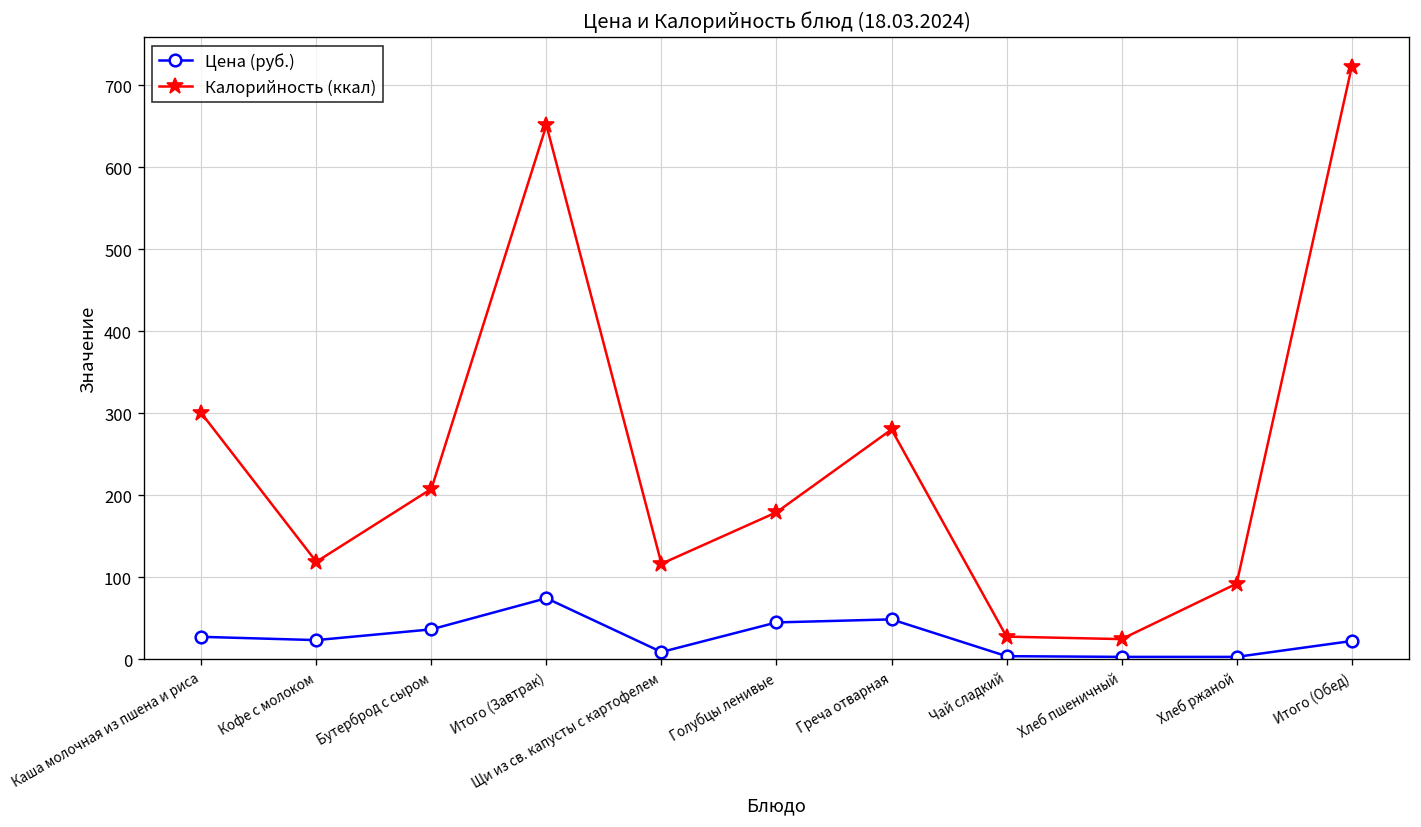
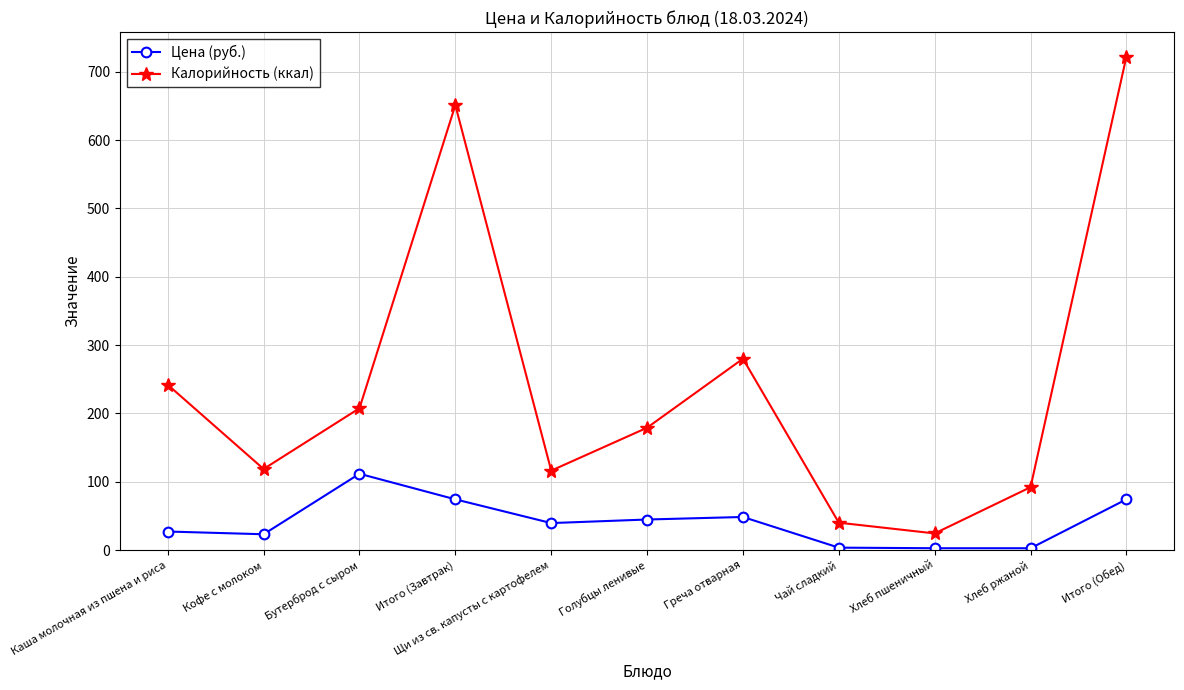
Калорийность (ккал), Каша молочная из пшена и риса: 300 -> 240
Цена (руб.), Бутерброд с сыром: 40 -> 110
Цена (руб.), Щи из св. капусты с картофелем: 10 -> 40
Калорийность (ккал), Чай сладкий: 30 -> 40
Цена (руб.), Итого (Обед): 20 -> 70
